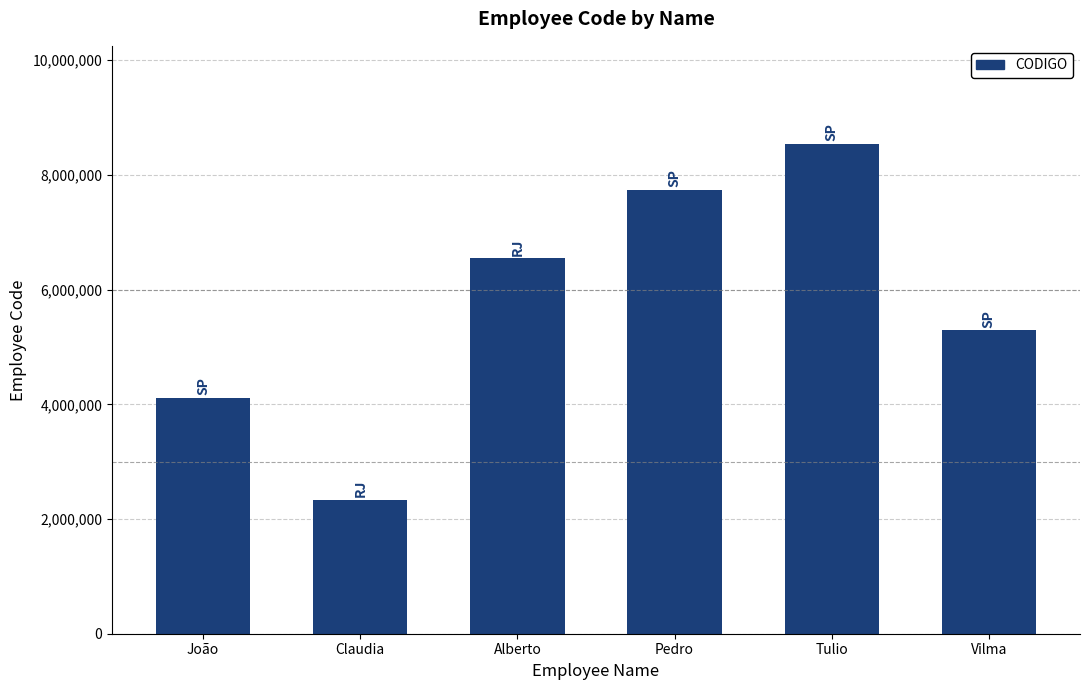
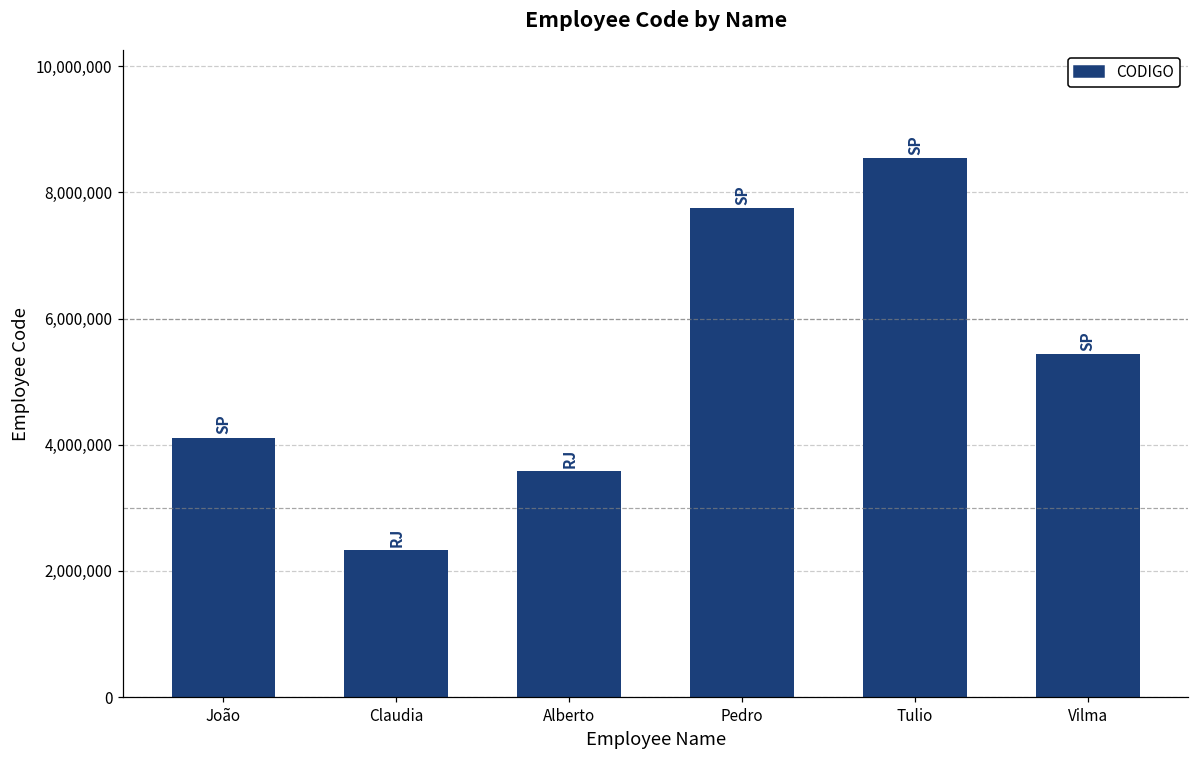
Alberto: 6,500,000 -> 3,600,000
Vilma: 5,300,000 -> 5,400,000
